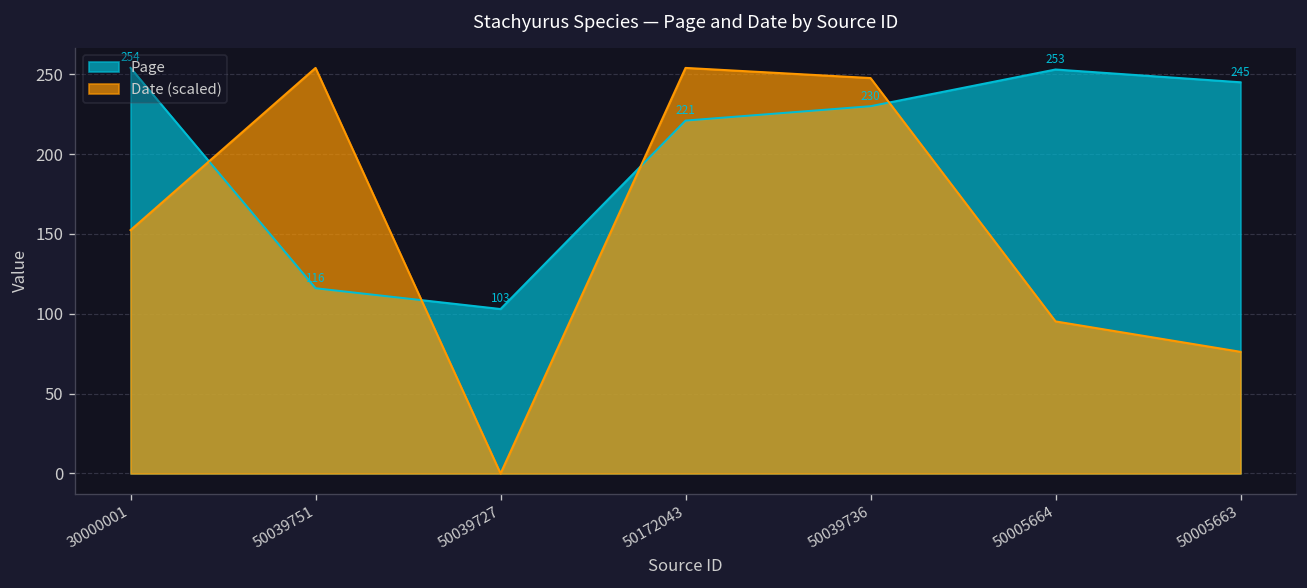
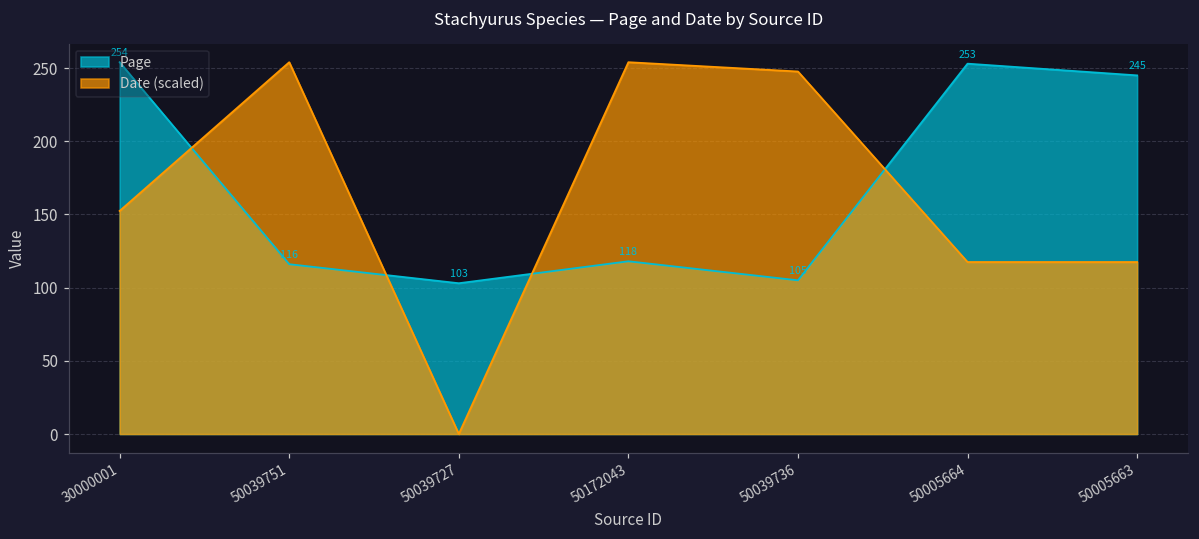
Page, 50172043: 221 -> 118
Page, 50039736: 230 -> 105
Date (scaled), 50005664: 95 -> 117
Date (scaled), 50005663: 76 -> 117
